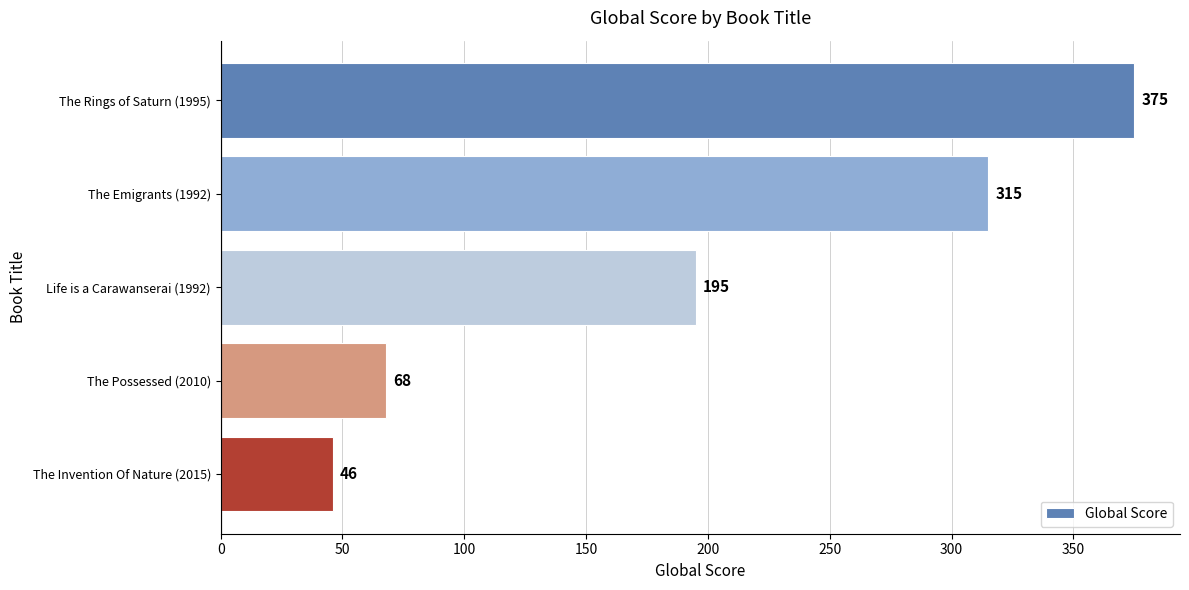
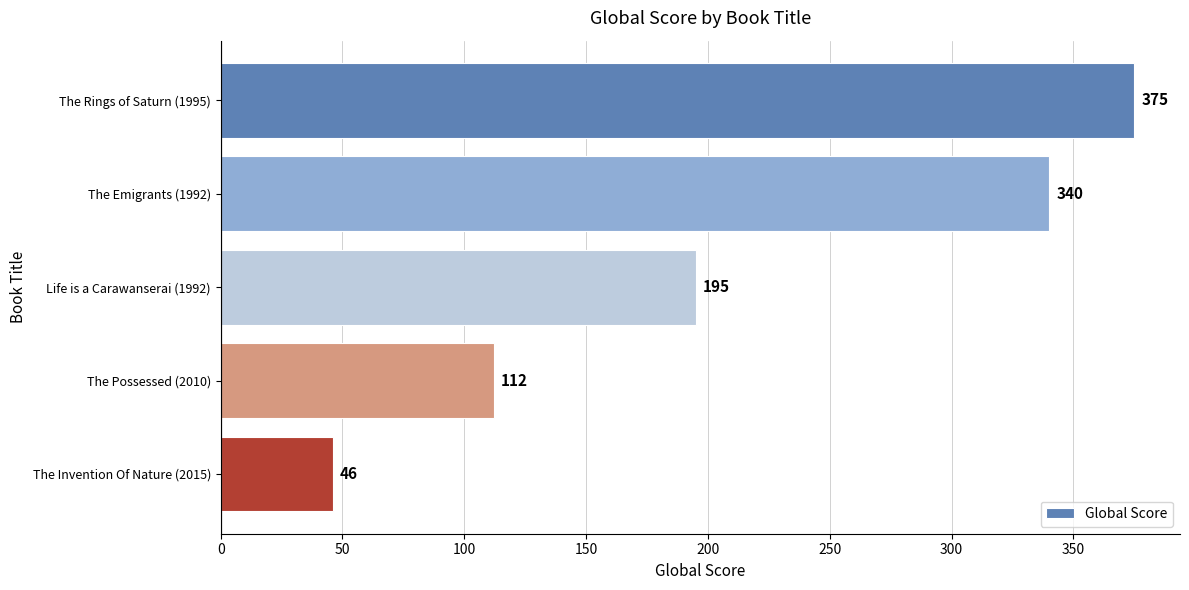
The Emigrants (1992): 315 -> 340
The Possessed (2010): 68 -> 112
